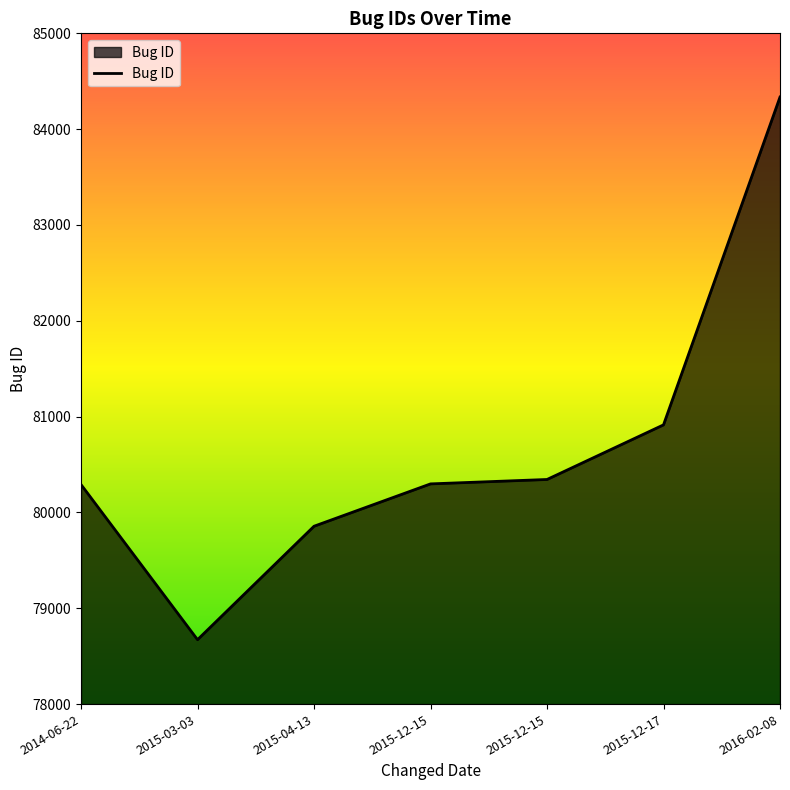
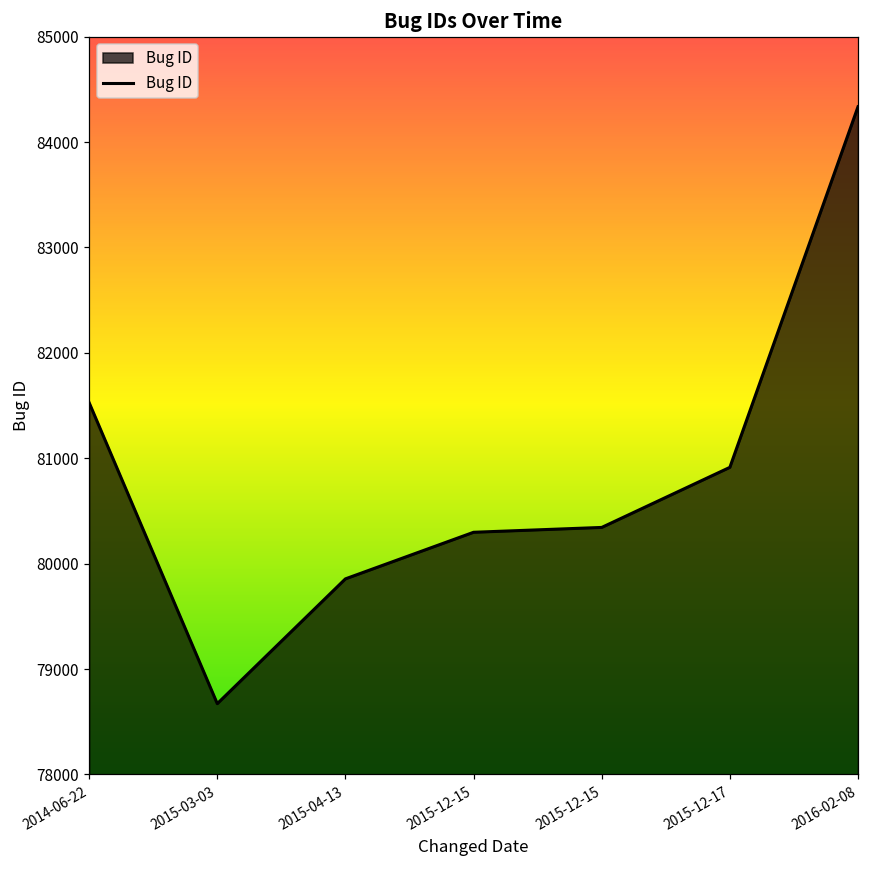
2014-06-22: 80300 -> 81500
